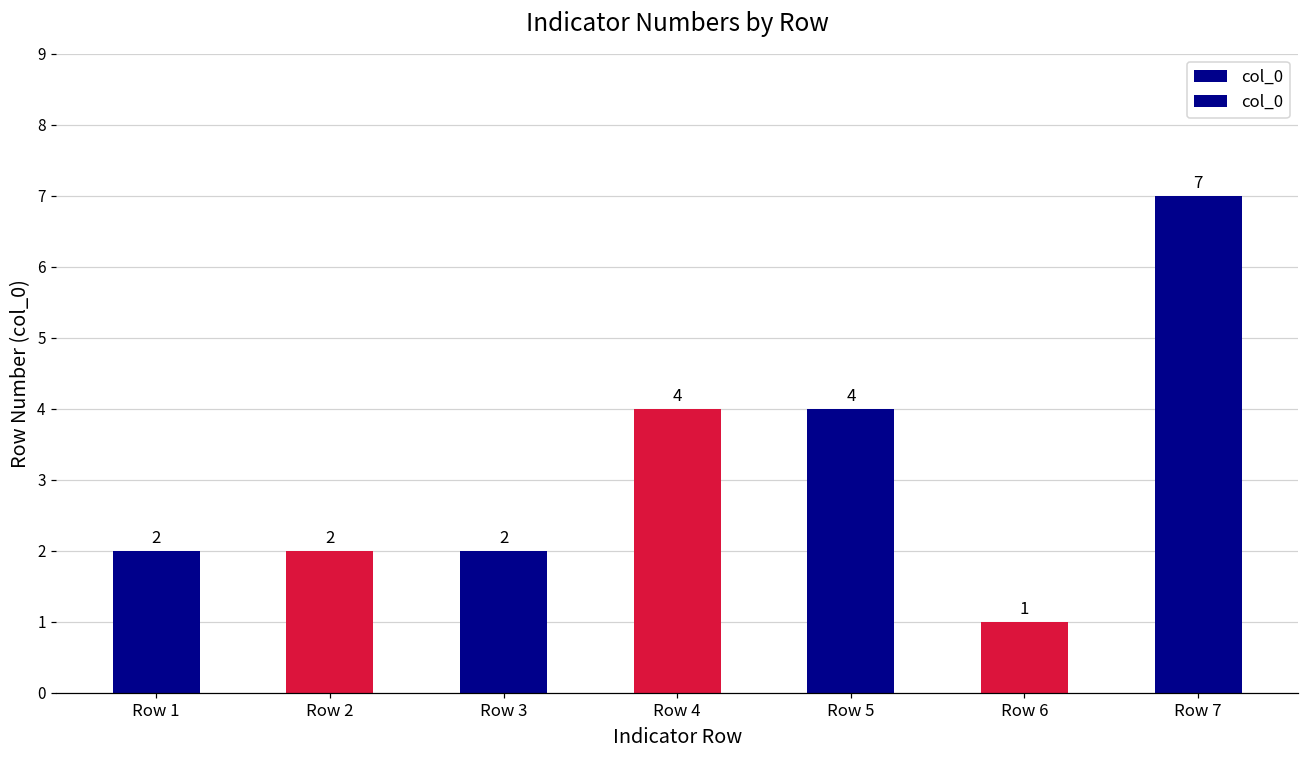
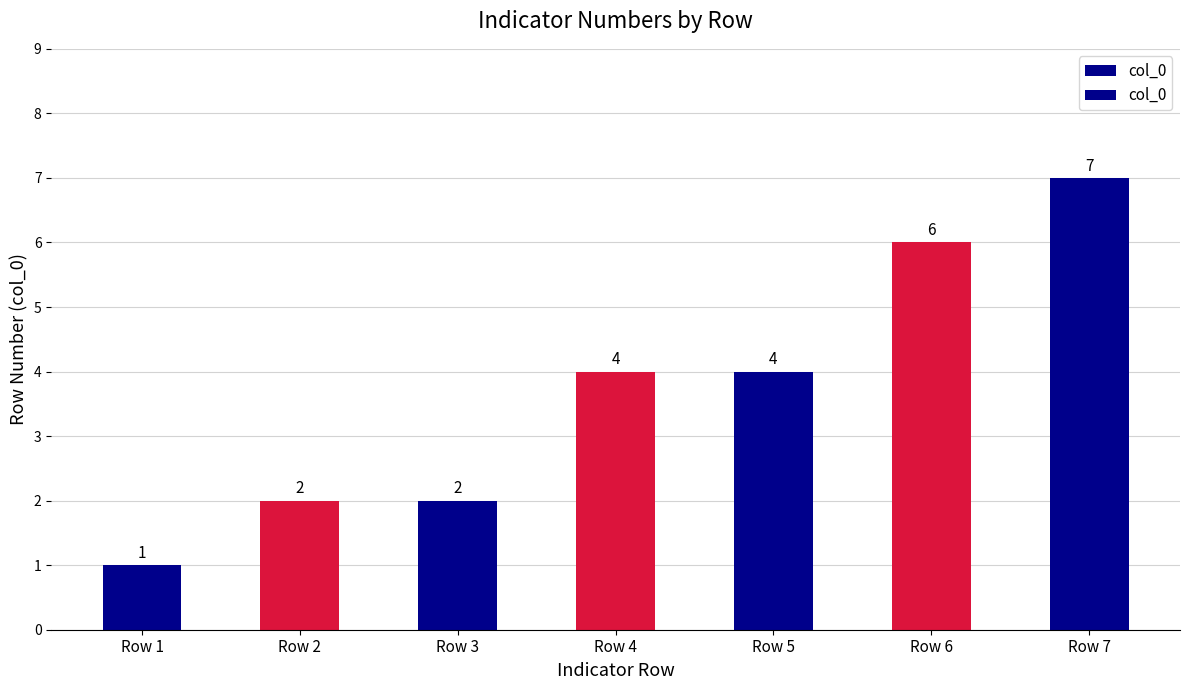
Row 1: 2 -> 1
Row 6: 1 -> 6
